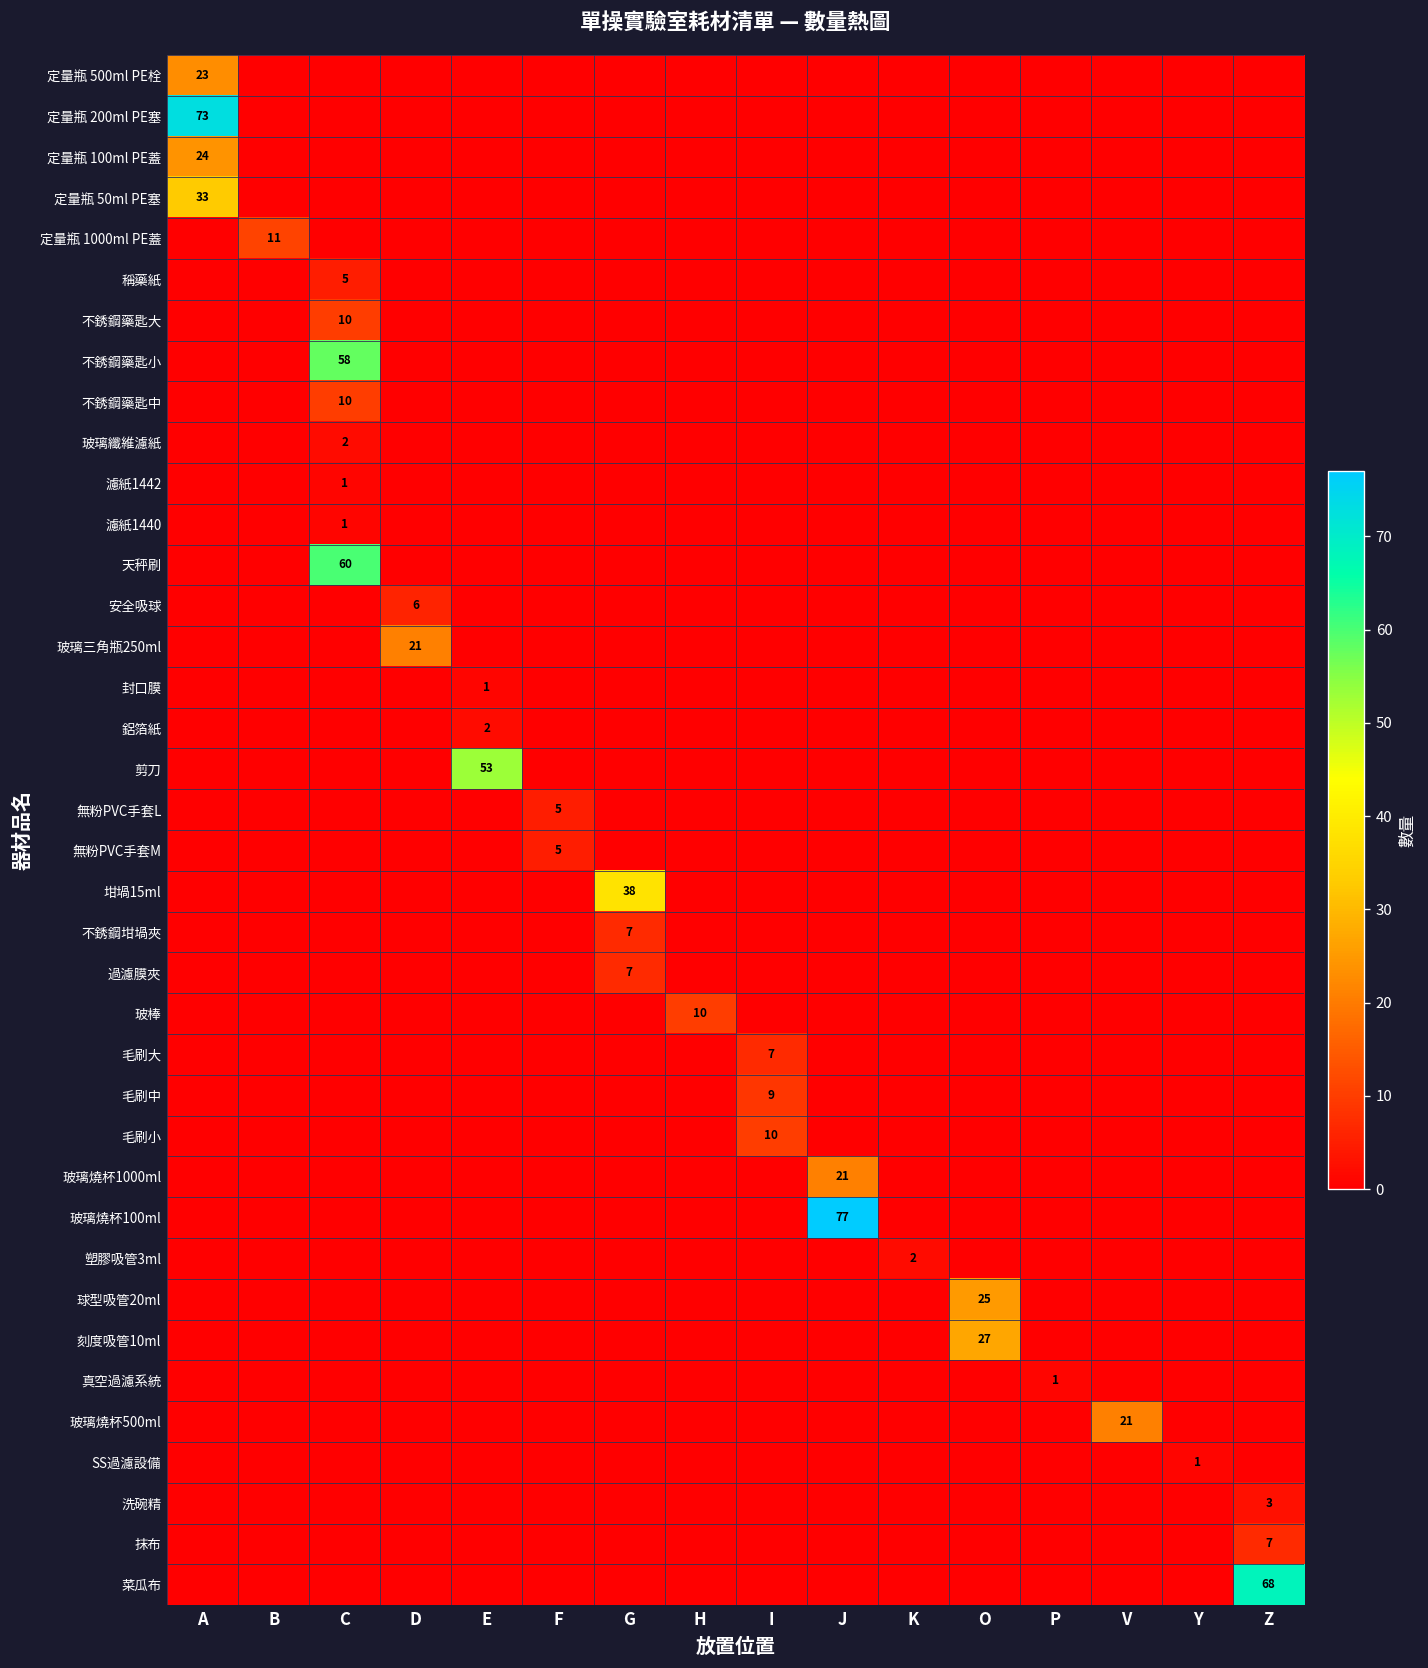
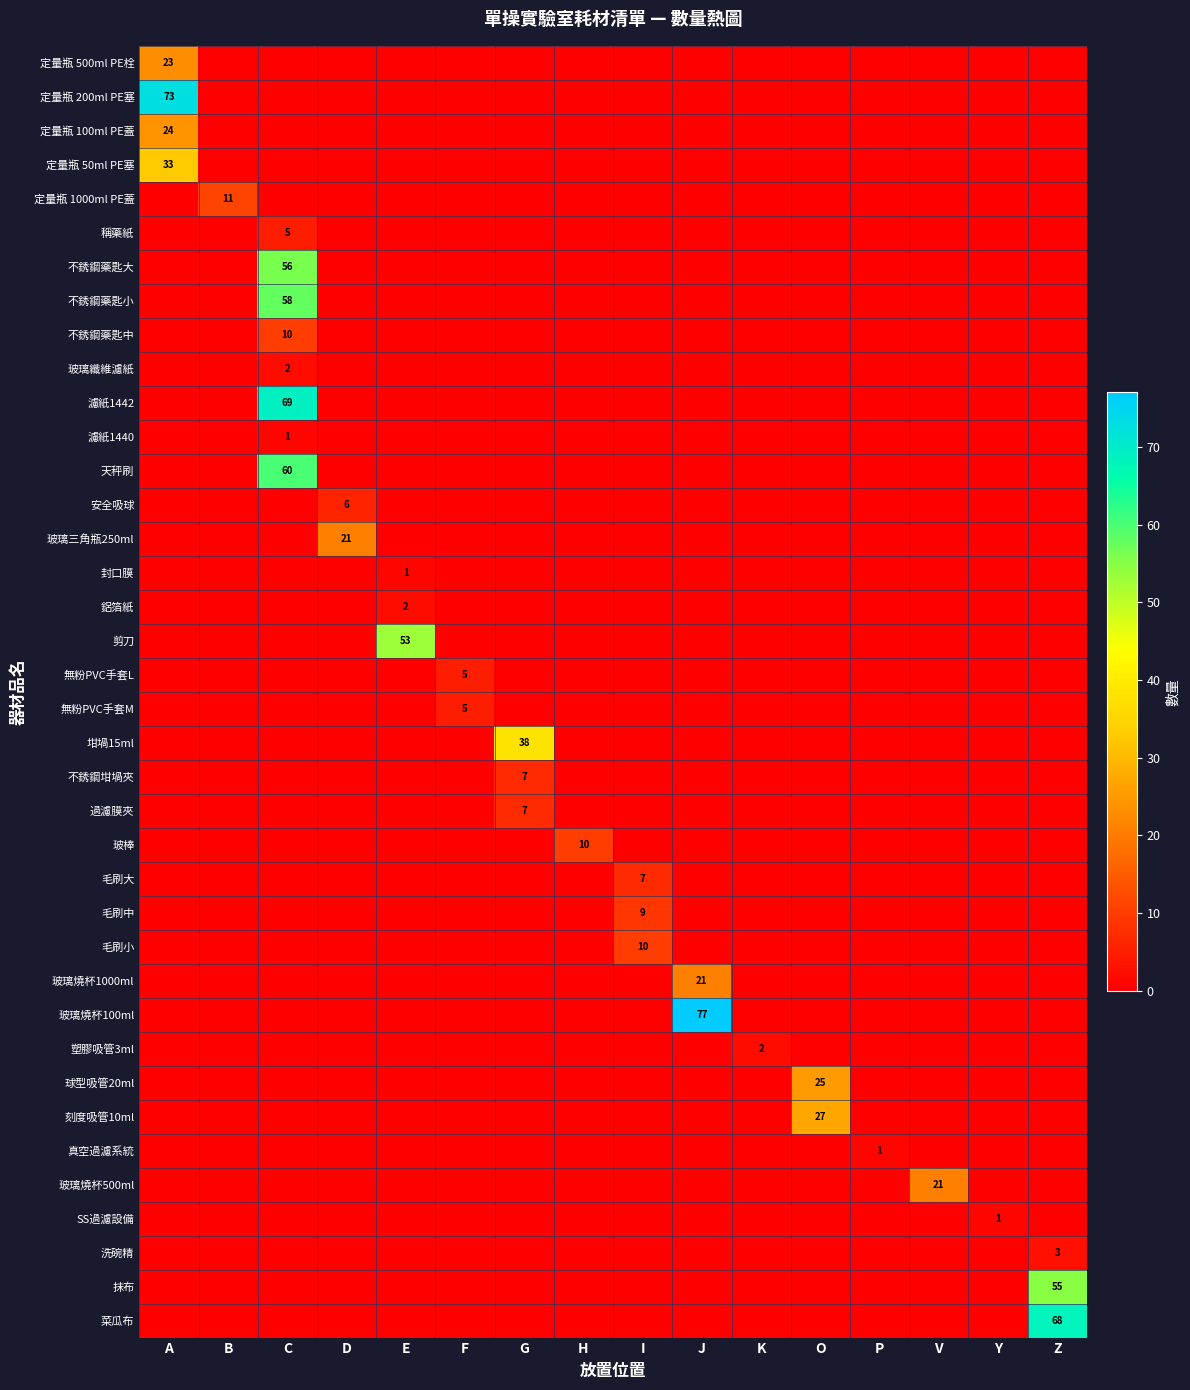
不銹鋼藥匙大, C: 10 -> 56
濾紙1442, C: 1 -> 69
抹布, Z: 7 -> 55
